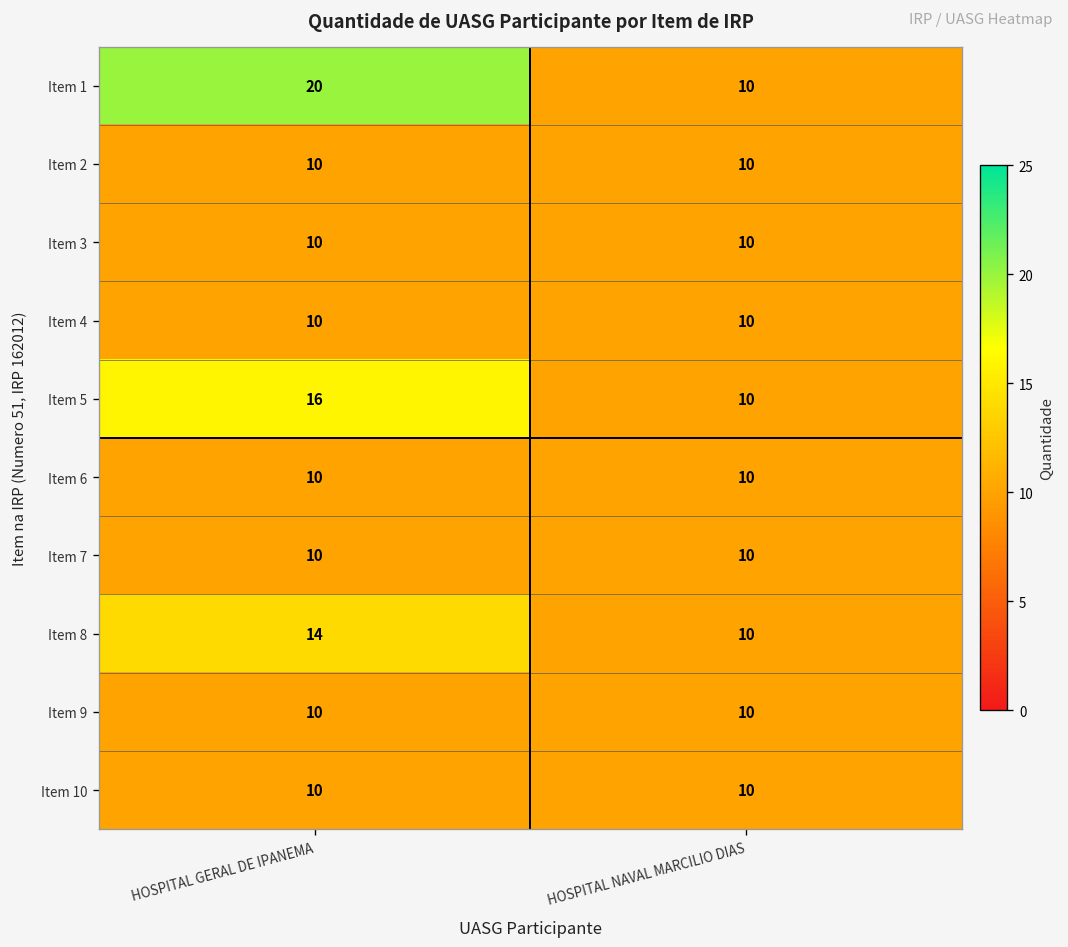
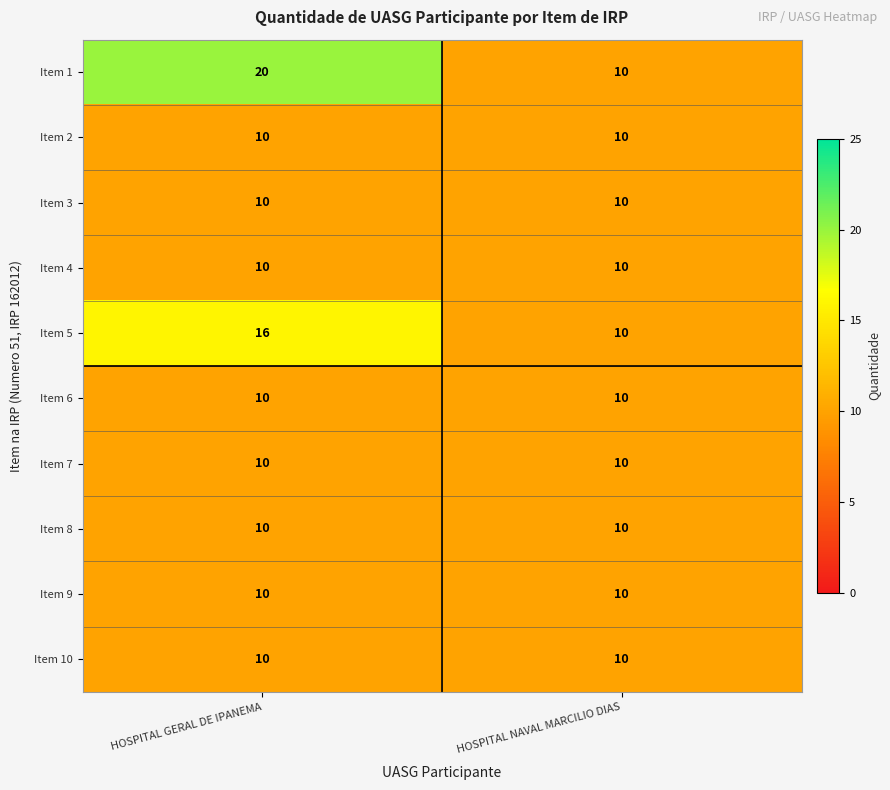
Item 8, HOSPITAL GERAL DE IPANEMA: 14 -> 10
